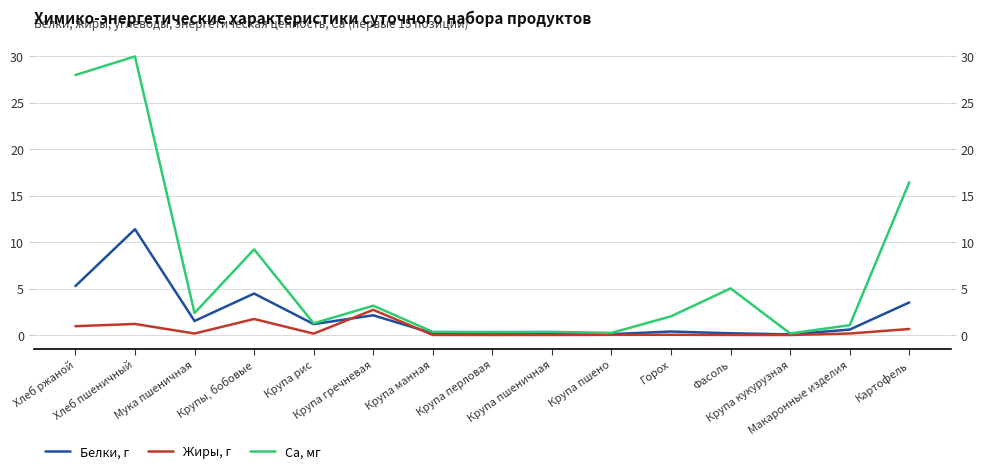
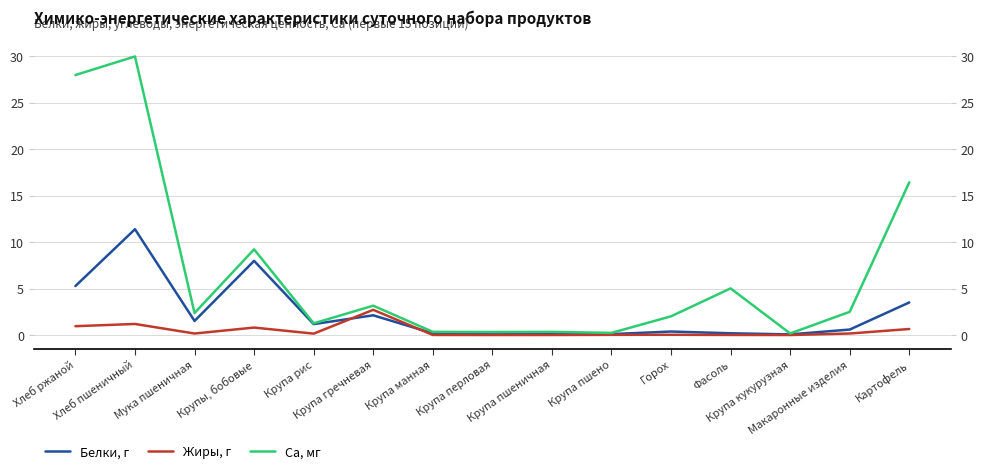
Белки, г, Крупы, бобовые: 4 -> 8
Жиры, г, Крупы, бобовые: 2 -> 1
Ca, мг, Макаронные изделия: 1 -> 3
